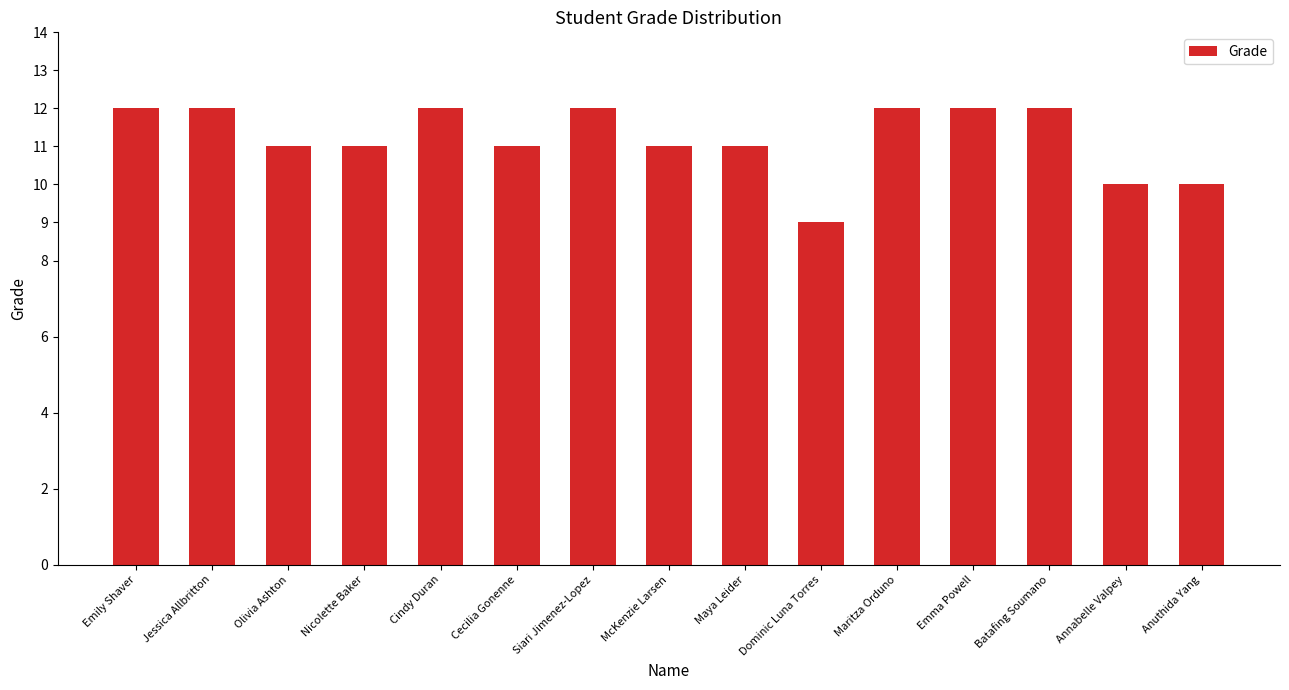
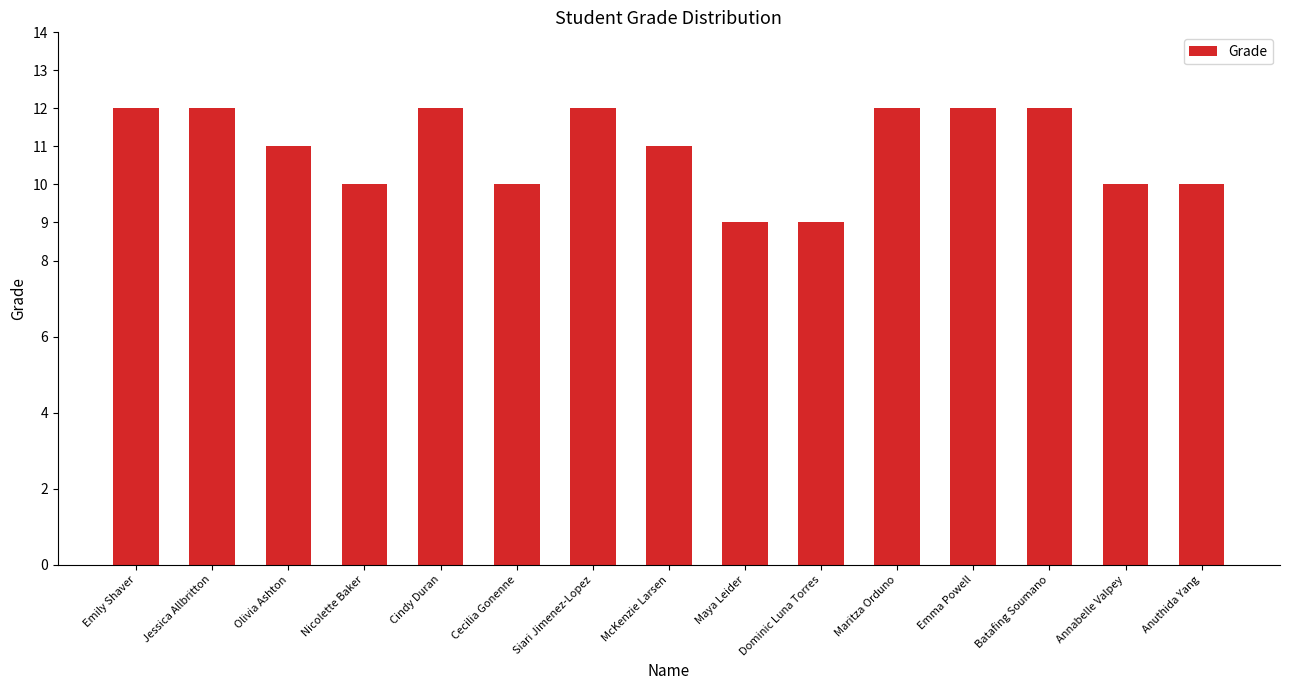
Nicolette Baker: 11 -> 10
Cecilia Gonenne: 11 -> 10
Maya Leider: 11 -> 9
